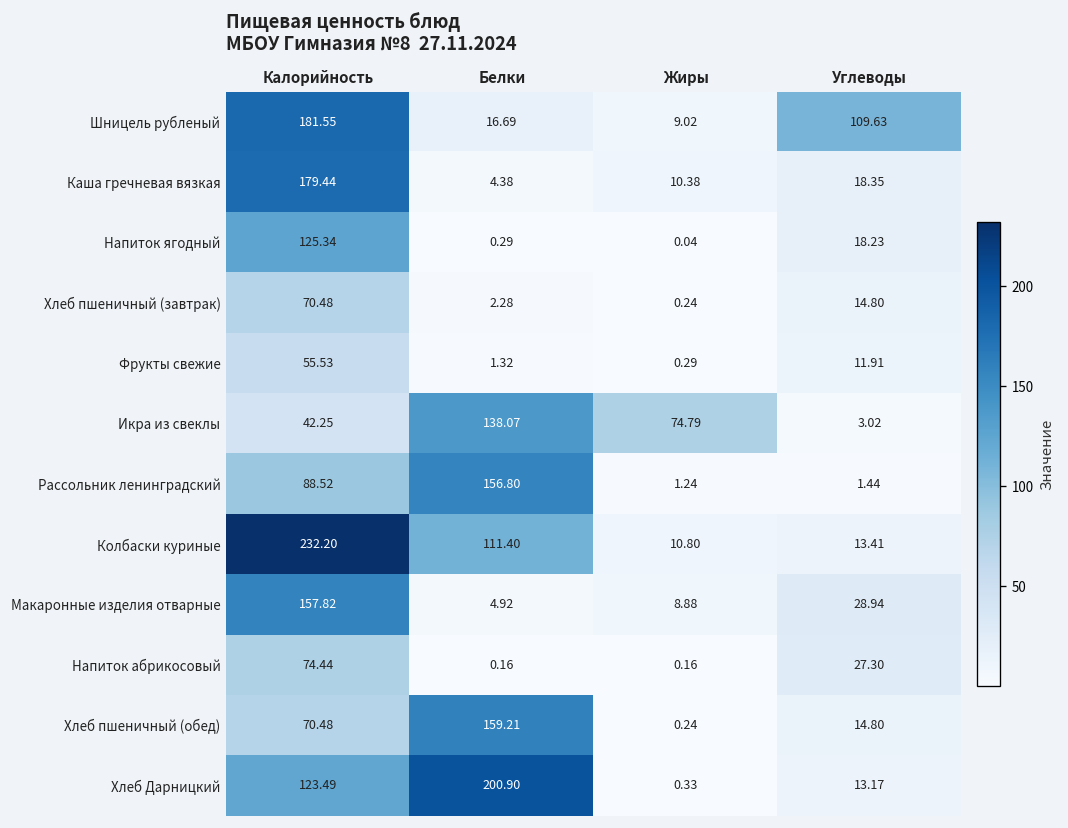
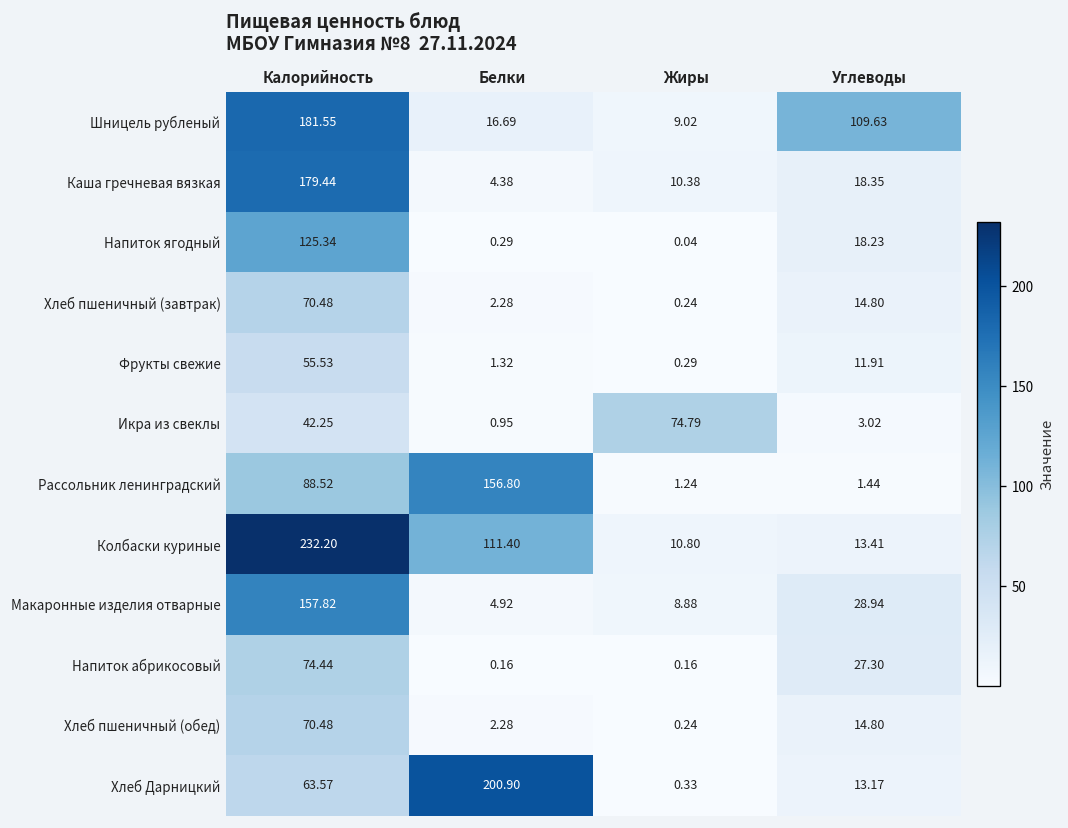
Икра из свеклы, Белки: 138.07 -> 0.95
Хлеб пшеничный (обед), Белки: 159.21 -> 2.28
Хлеб Дарницкий, Калорийность: 123.49 -> 63.57
